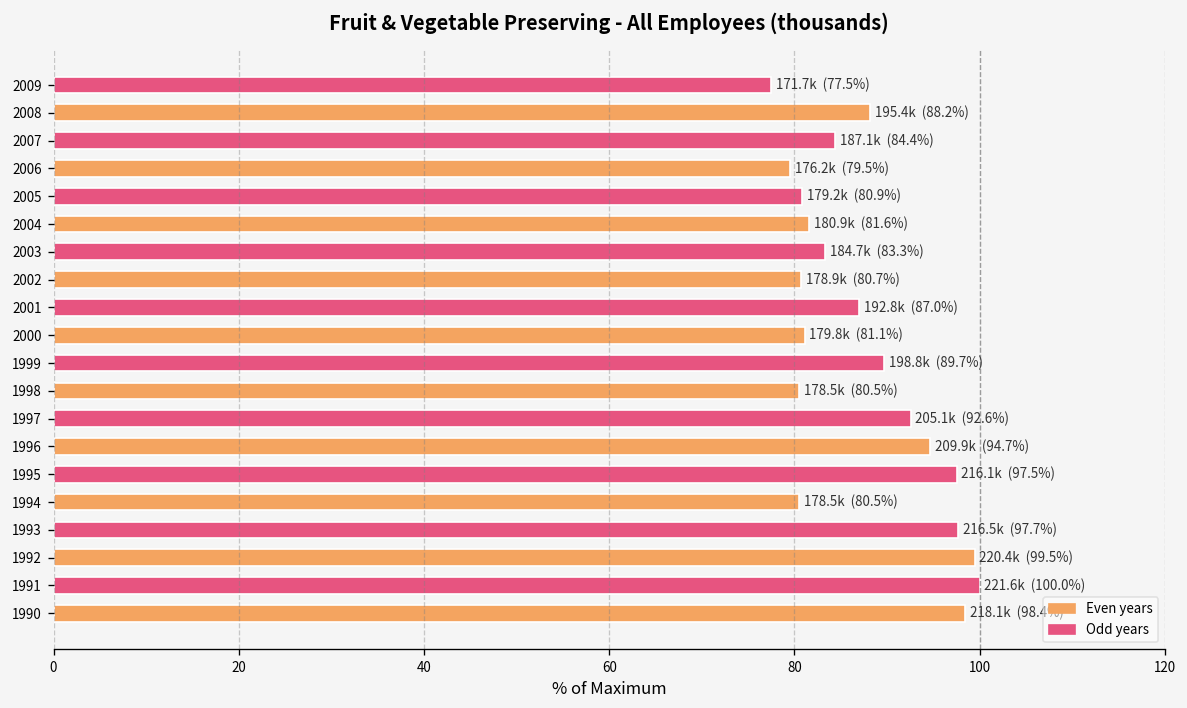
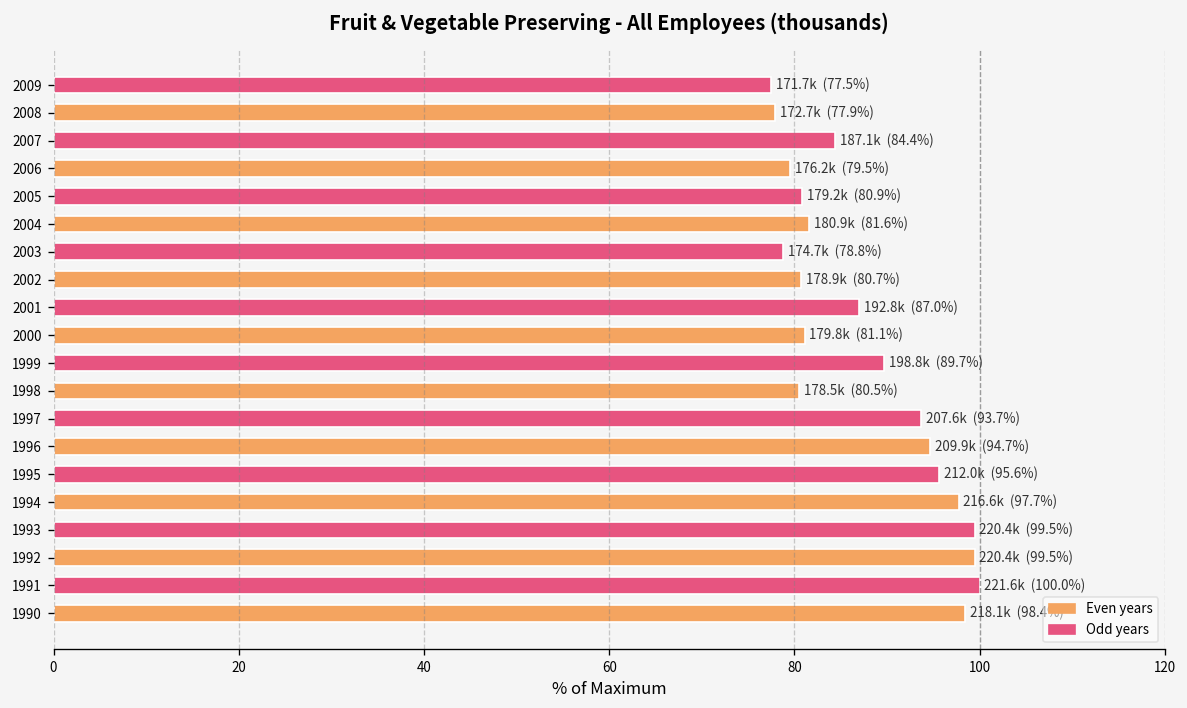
2008: 195.4k (88.2%) -> 172.7k (77.9%)
2003: 184.7k (83.3%) -> 174.7k (78.8%)
1997: 205.1k (92.6%) -> 207.6k (93.7%)
1995: 216.1k (97.5%) -> 212.0k (95.6%)
1994: 178.5k (80.5%) -> 216.6k (97.7%)
1993: 216.5k (97.7%) -> 220.4k (99.5%)
